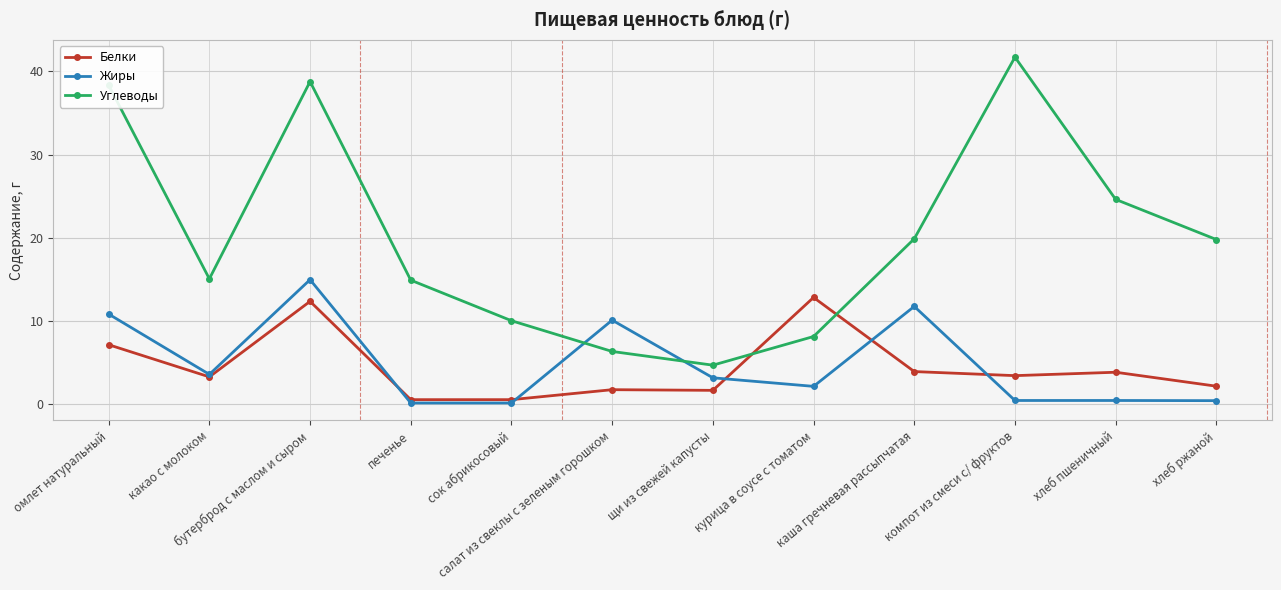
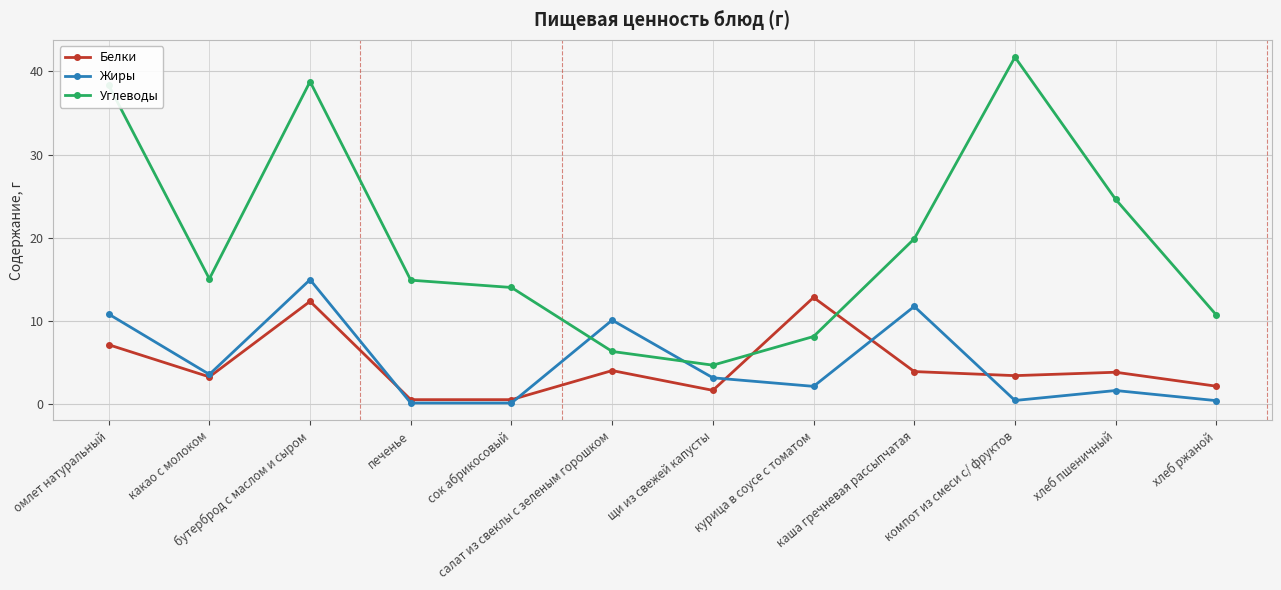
Углеводы, сок абрикосовый: 10 -> 14
Белки, салат из свеклы с зеленым горошком: 2 -> 4
Жиры, хлеб пшеничный: 0 -> 2
Углеводы, хлеб ржаной: 20 -> 11
